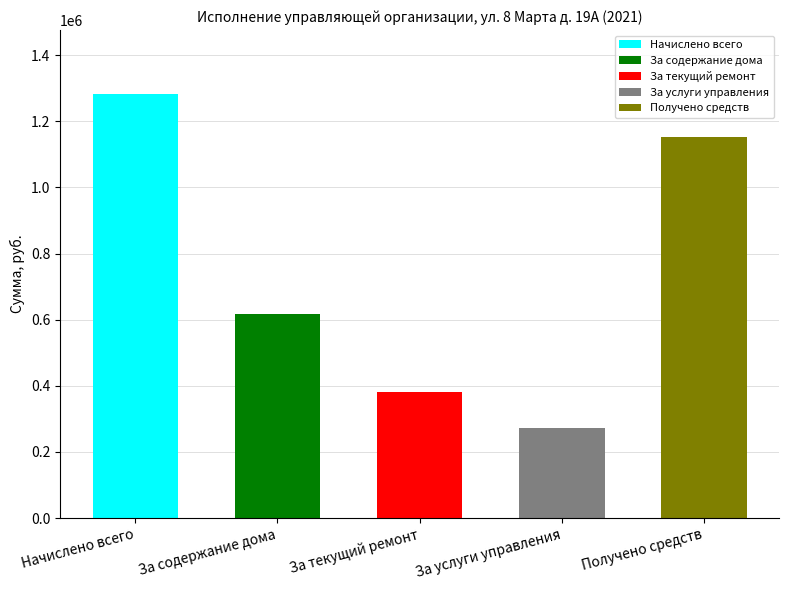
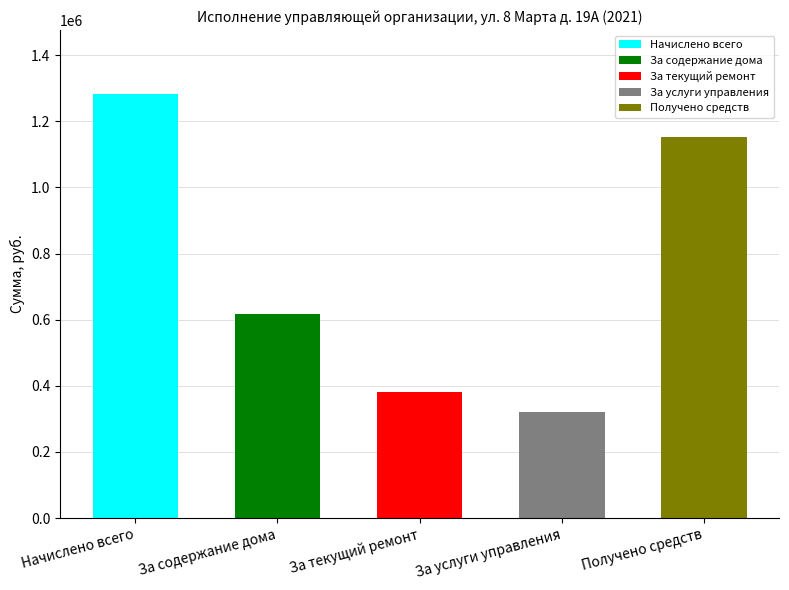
За услуги управления: 270000 -> 320000
